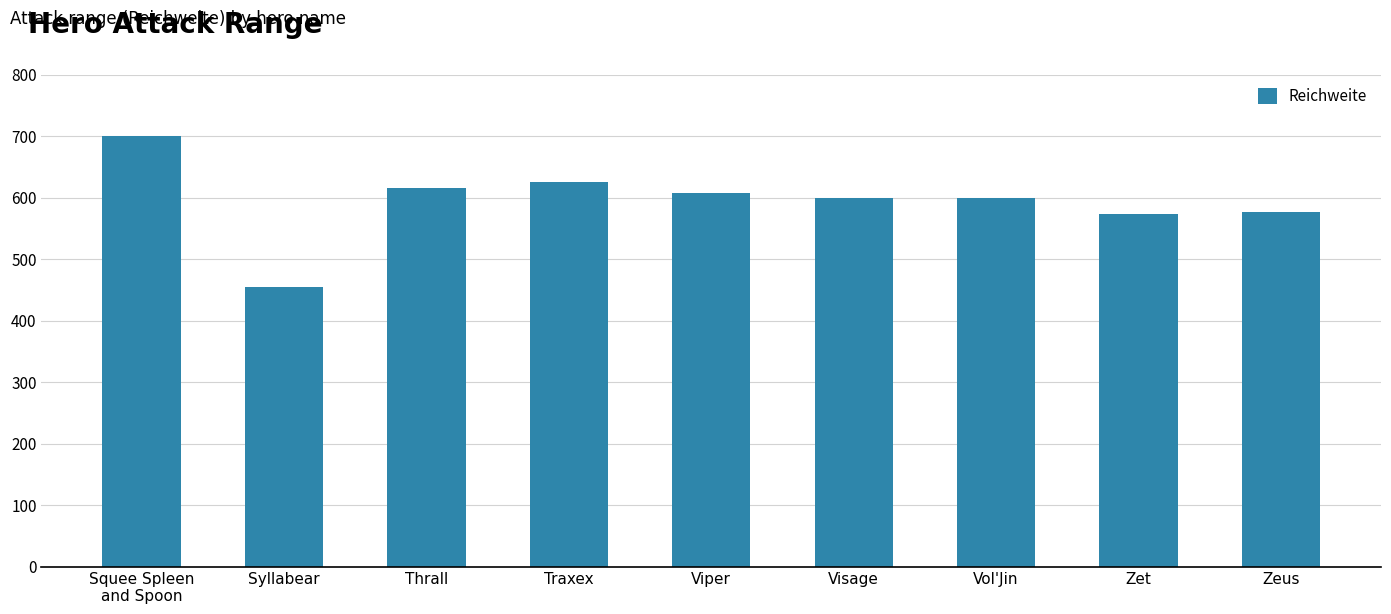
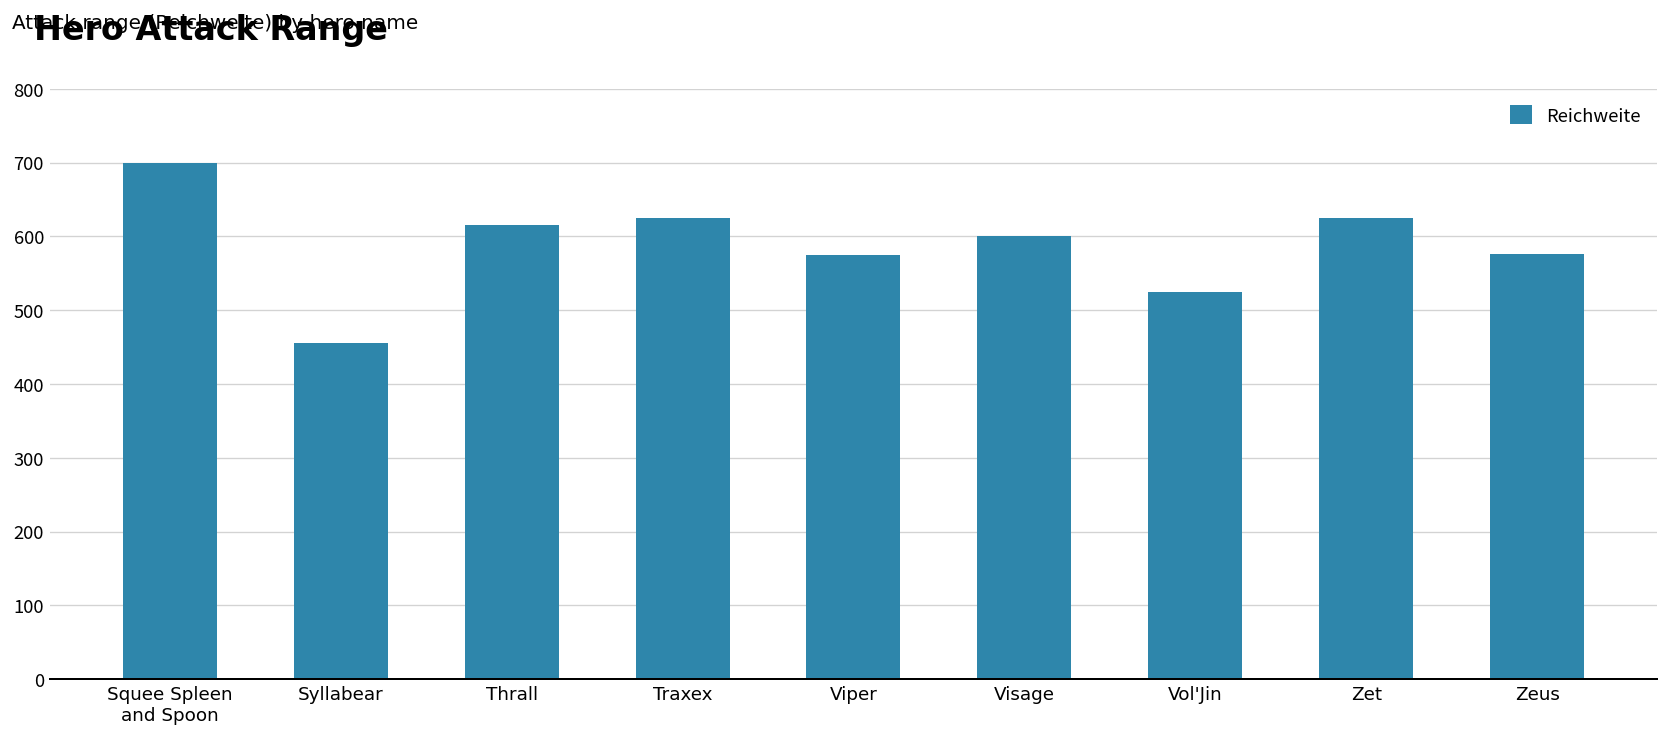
Viper: 610 -> 580
Vol'Jin: 600 -> 530
Zet: 570 -> 630
